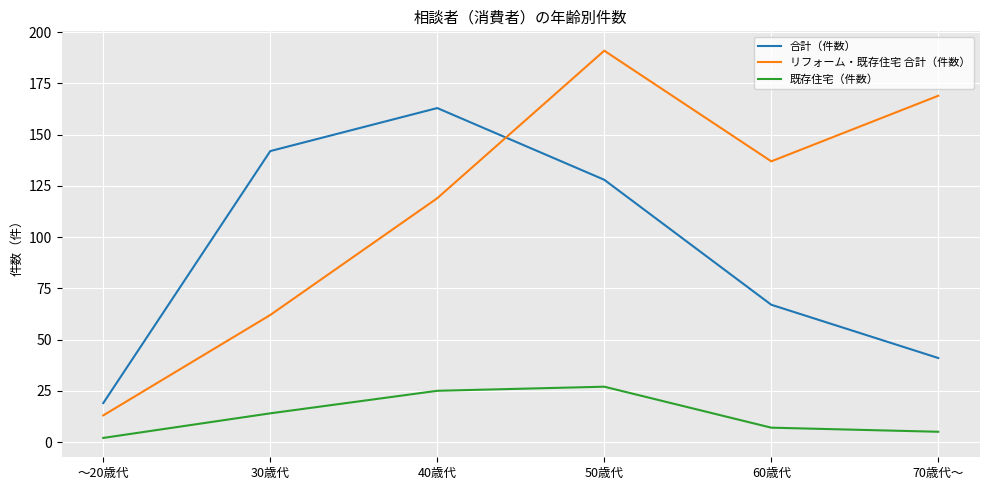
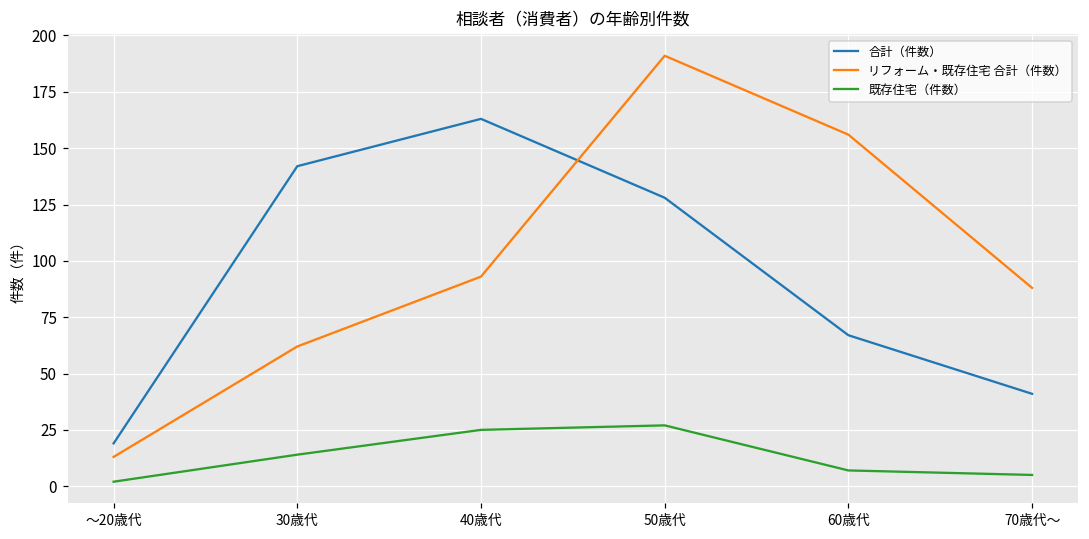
リフォーム・既存住宅 合計（件数）, 40歳代: 119 -> 93
リフォーム・既存住宅 合計（件数）, 60歳代: 137 -> 156
リフォーム・既存住宅 合計（件数）, 70歳代～: 169 -> 88
